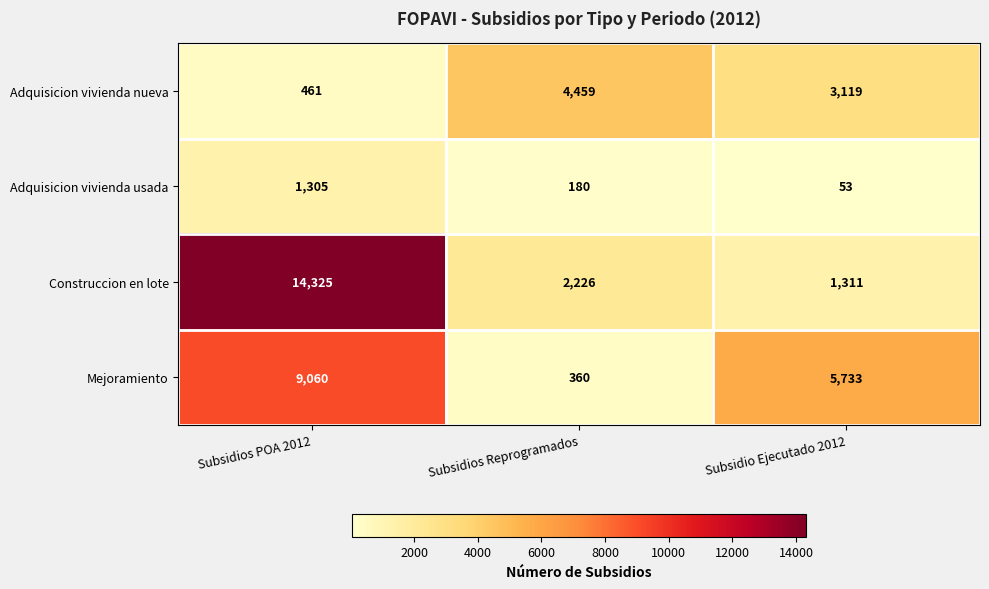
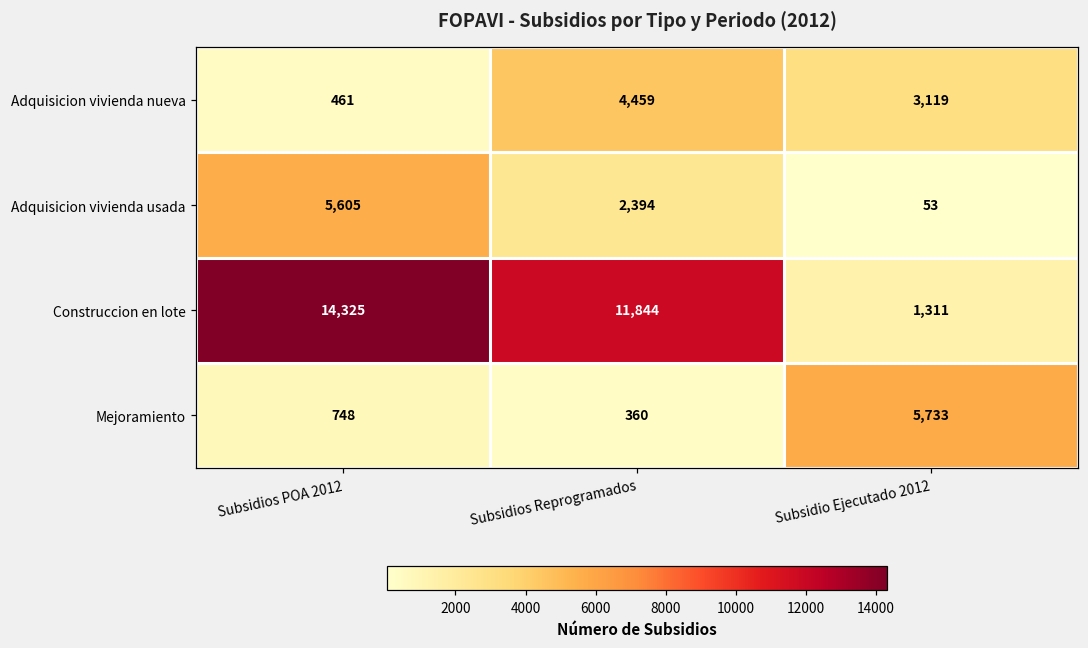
Adquisicion vivienda usada, Subsidios POA 2012: 1,305 -> 5,605
Adquisicion vivienda usada, Subsidios Reprogramados: 180 -> 2,394
Construccion en lote, Subsidios Reprogramados: 2,226 -> 11,844
Mejoramiento, Subsidios POA 2012: 9,060 -> 748
